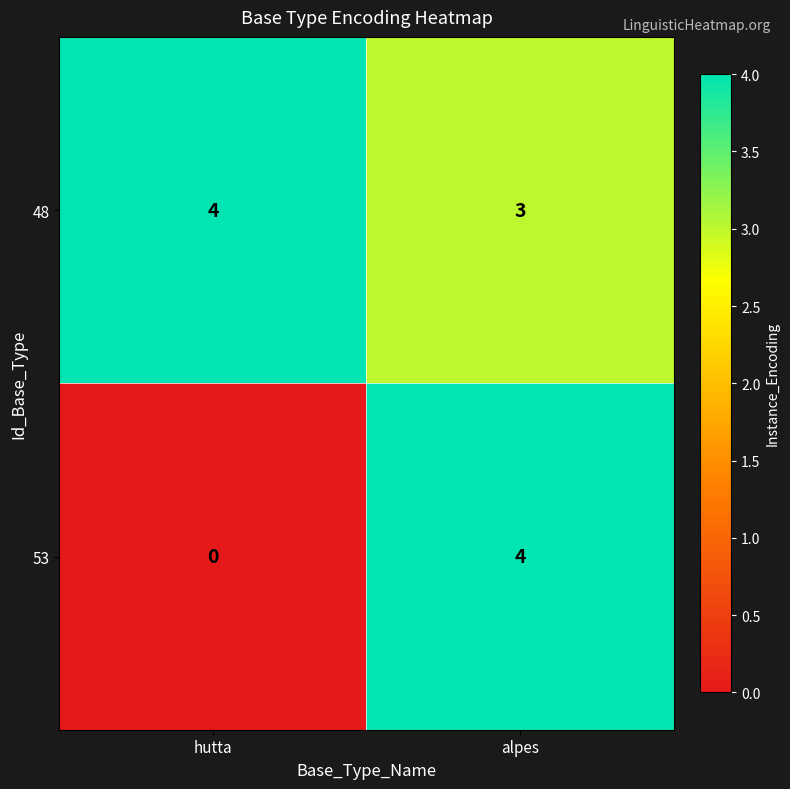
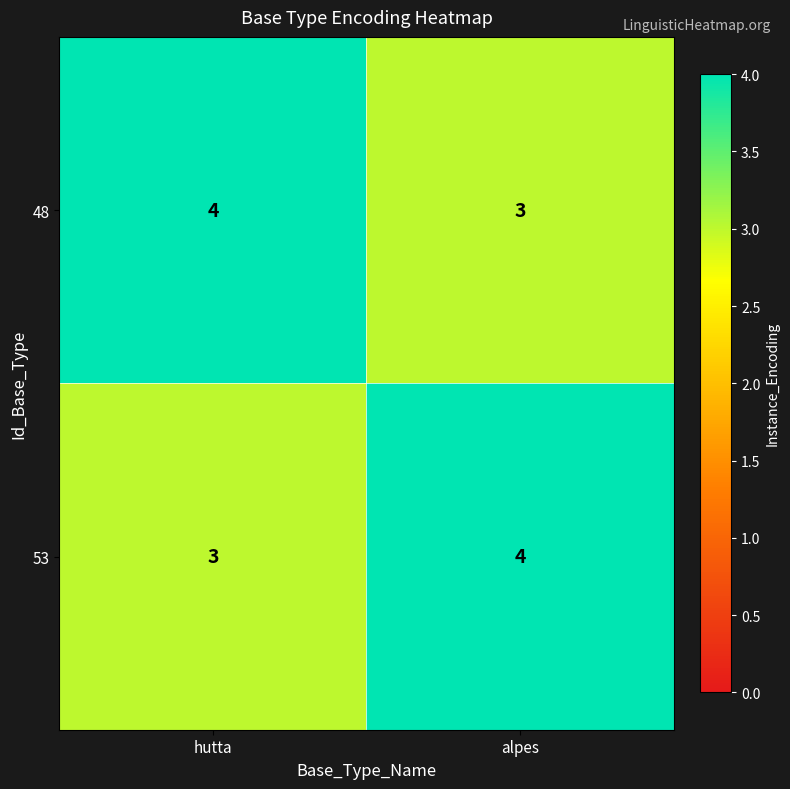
53, hutta: 0 -> 3
